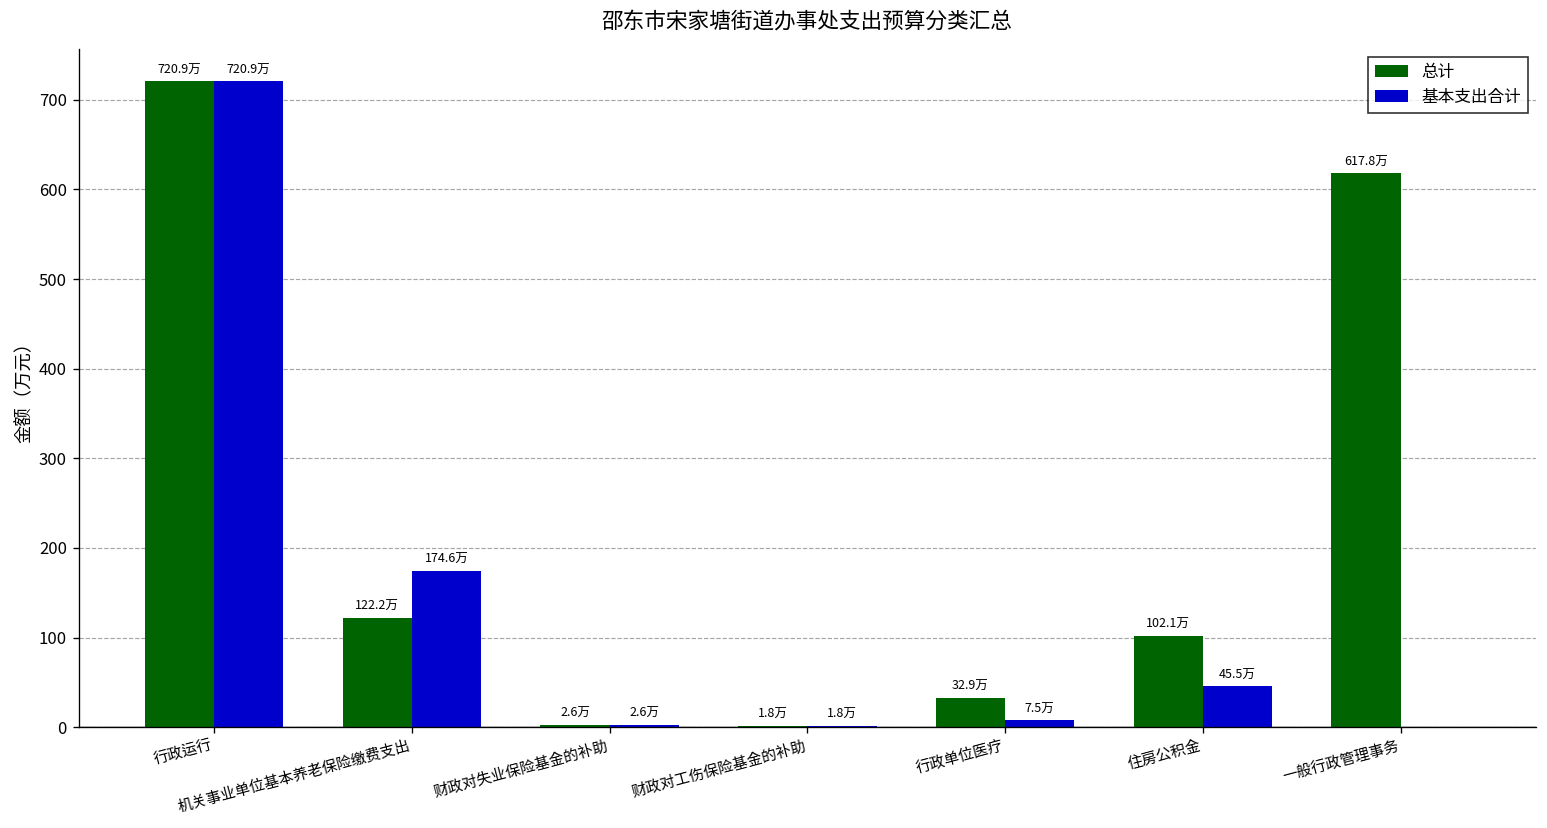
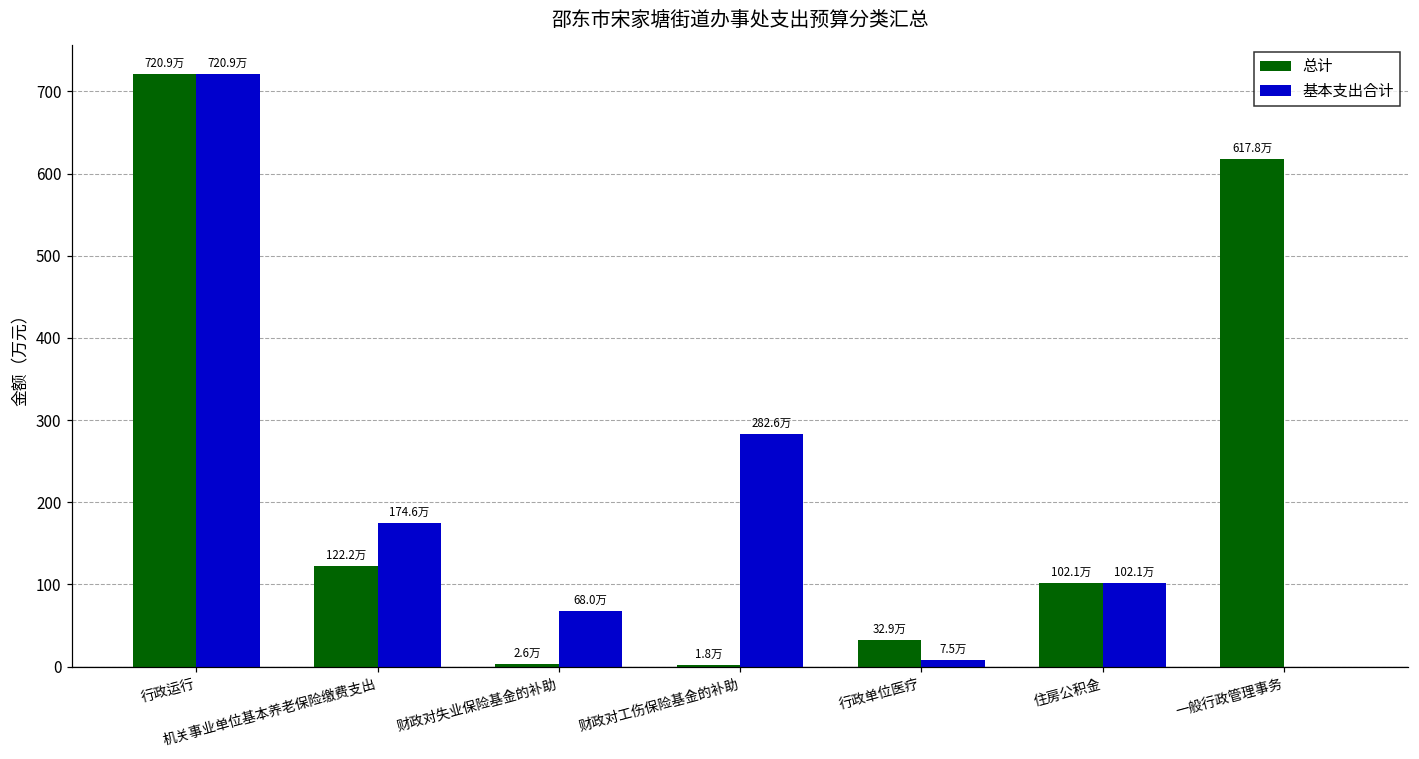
基本支出合计, 财政对失业保险基金的补助: 2.6万 -> 68.0万
基本支出合计, 财政对工伤保险基金的补助: 1.8万 -> 282.6万
基本支出合计, 住房公积金: 45.5万 -> 102.1万
